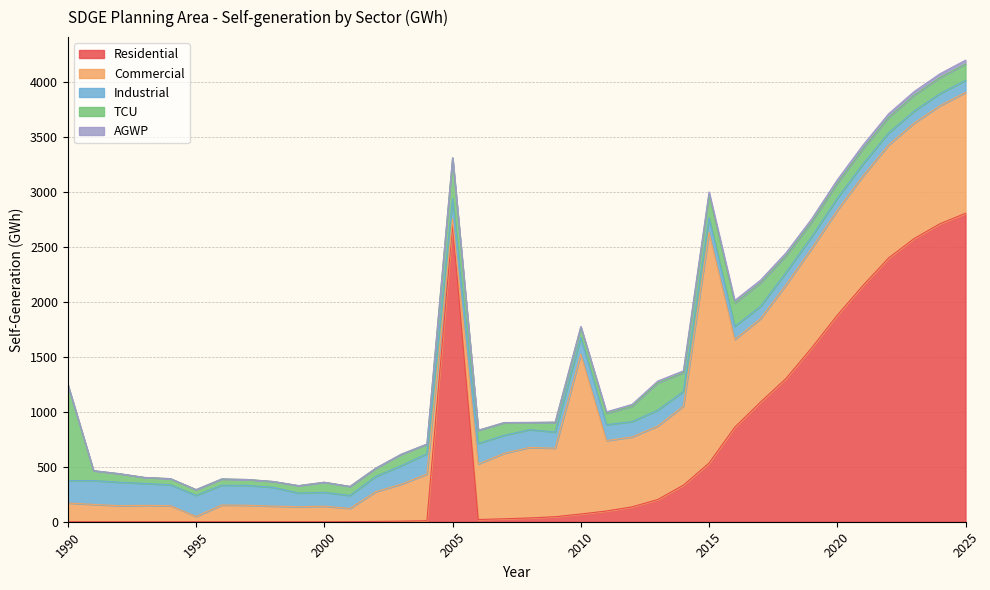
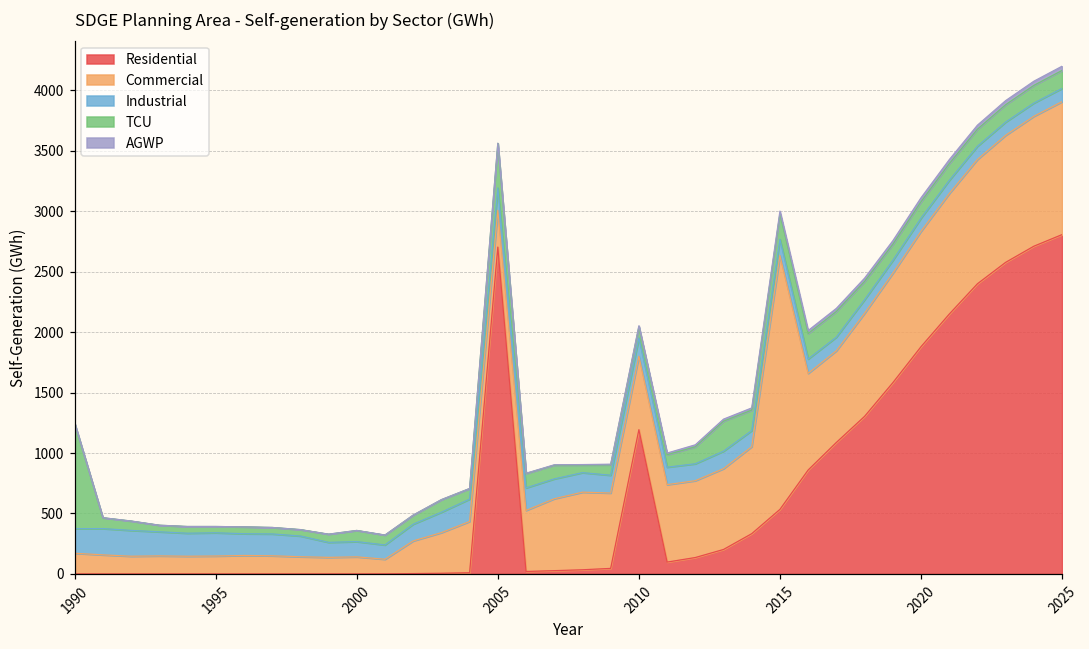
Commercial, 1995: 50 -> 150
Commercial, 2005: 50 -> 300
Residential, 2010: 70 -> 1190
Commercial, 2010: 1450 -> 610
